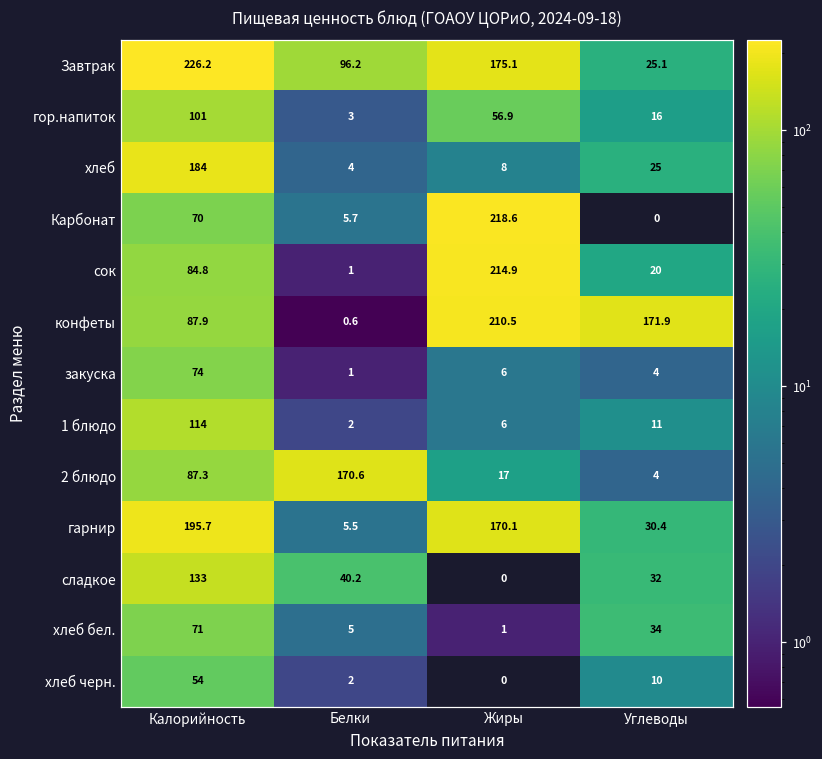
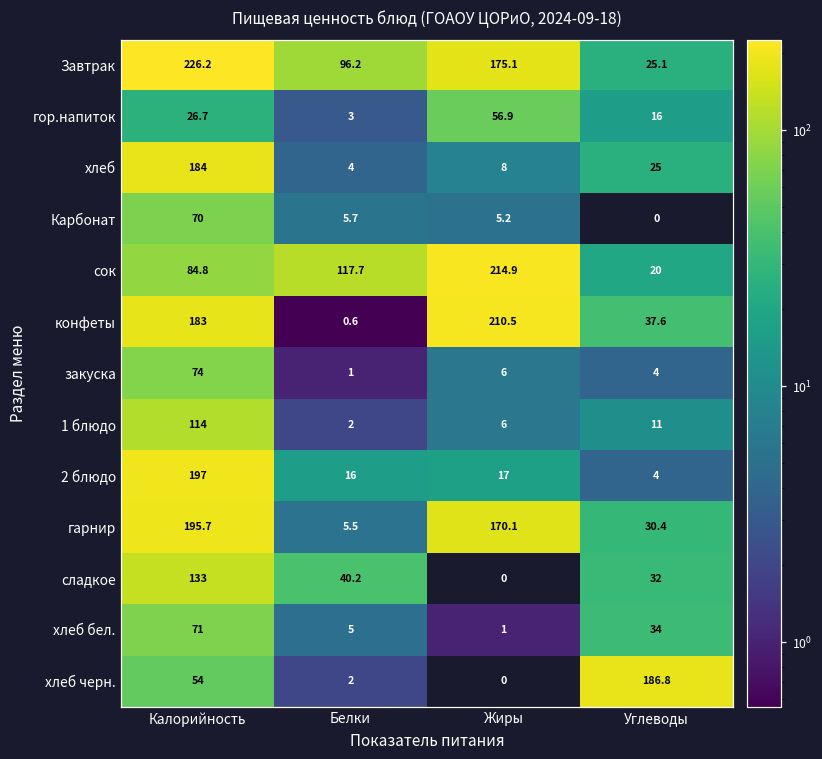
гор.напиток, Калорийность: 101 -> 26.7
Карбонат, Жиры: 218.6 -> 5.2
сок, Белки: 1 -> 117.7
конфеты, Калорийность: 87.9 -> 183
конфеты, Углеводы: 171.9 -> 37.6
2 блюдо, Калорийность: 87.3 -> 197
2 блюдо, Белки: 170.6 -> 16
хлеб черн., Углеводы: 10 -> 186.8
